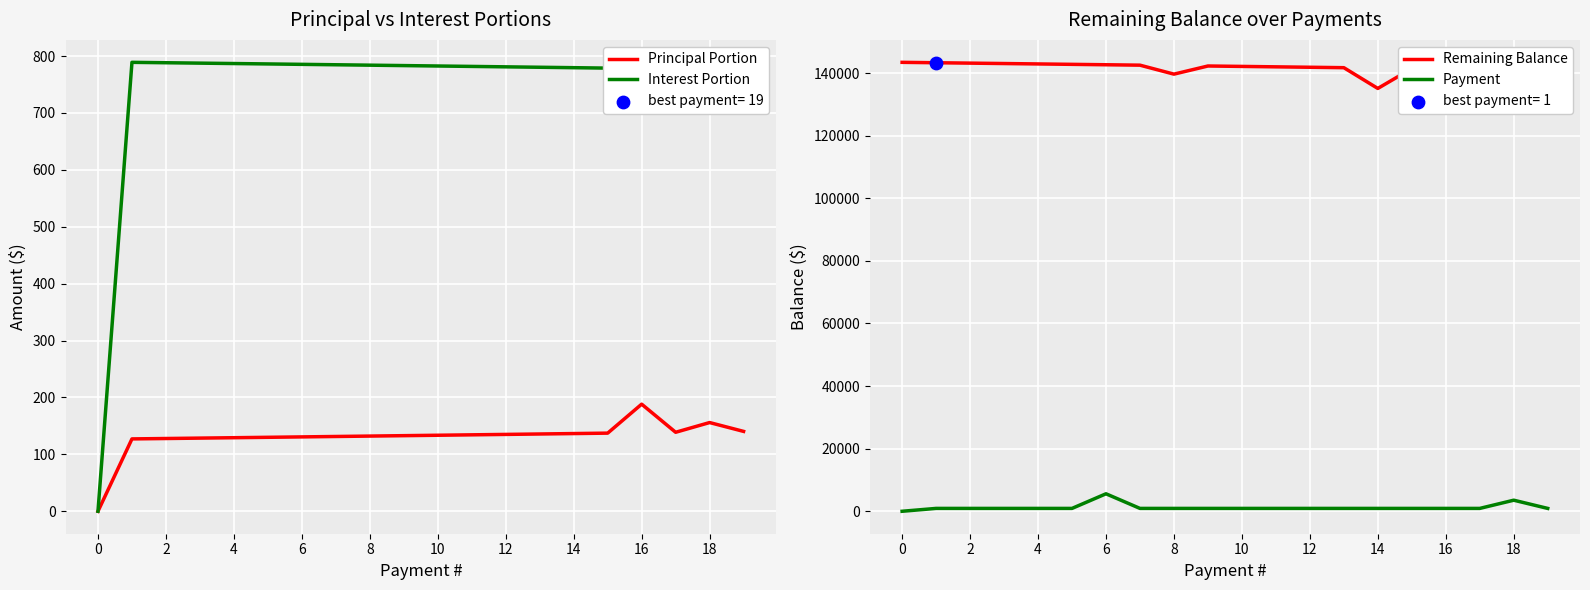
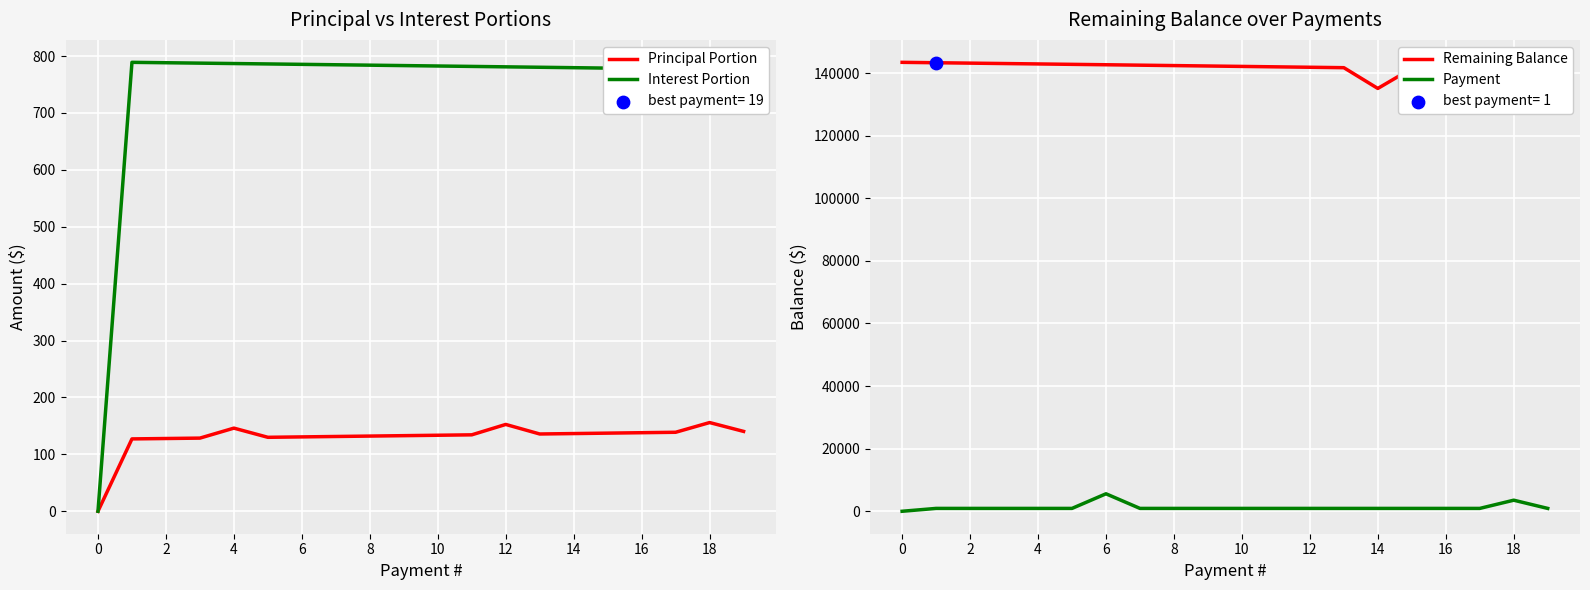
Principal vs Interest Portions, Principal Portion, 4: 130 -> 150
Principal vs Interest Portions, Principal Portion, 12: 140 -> 150
Principal vs Interest Portions, Principal Portion, 16: 190 -> 140
Remaining Balance over Payments, Remaining Balance, 8: 140000 -> 142000
